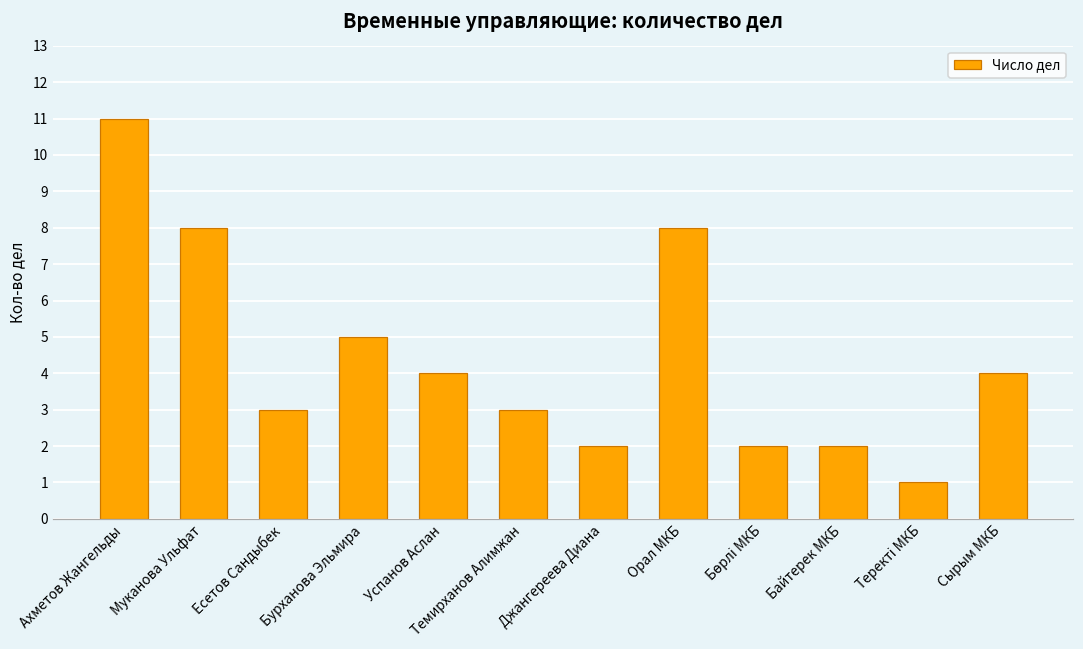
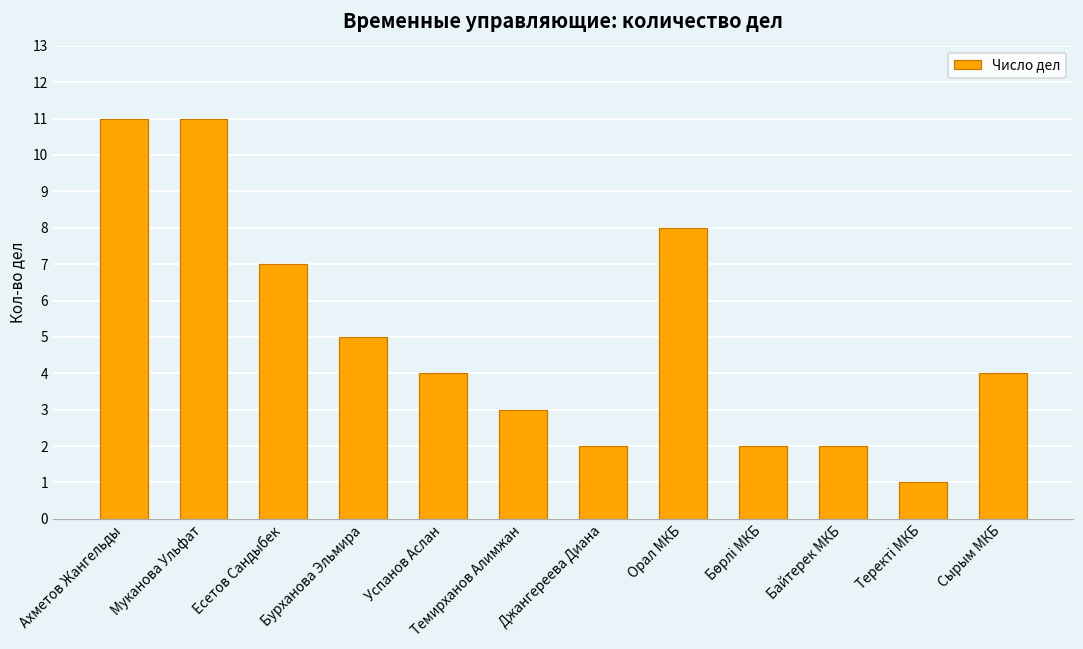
Муканова Ульфат: 8 -> 11
Есетов Сандыбек: 3 -> 7
